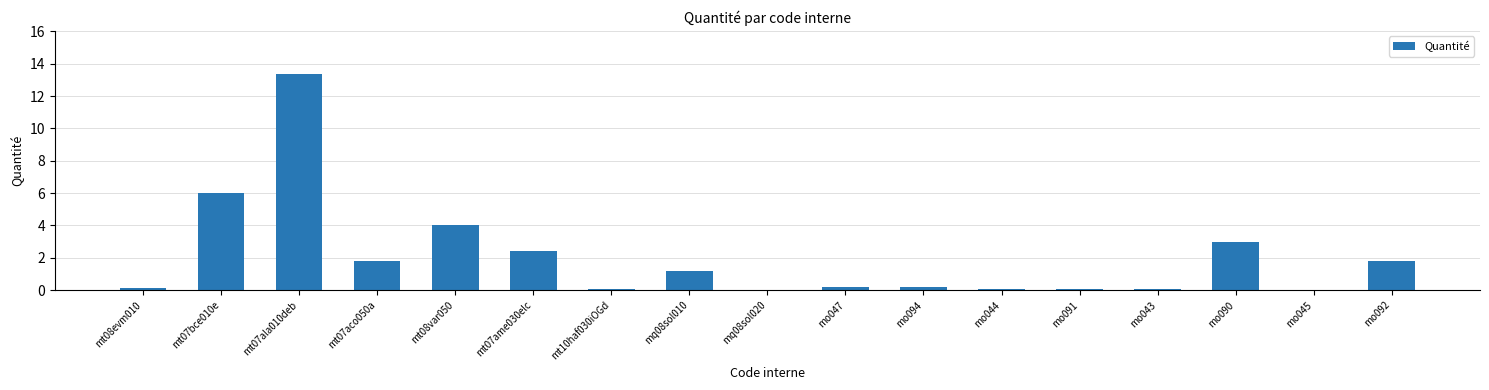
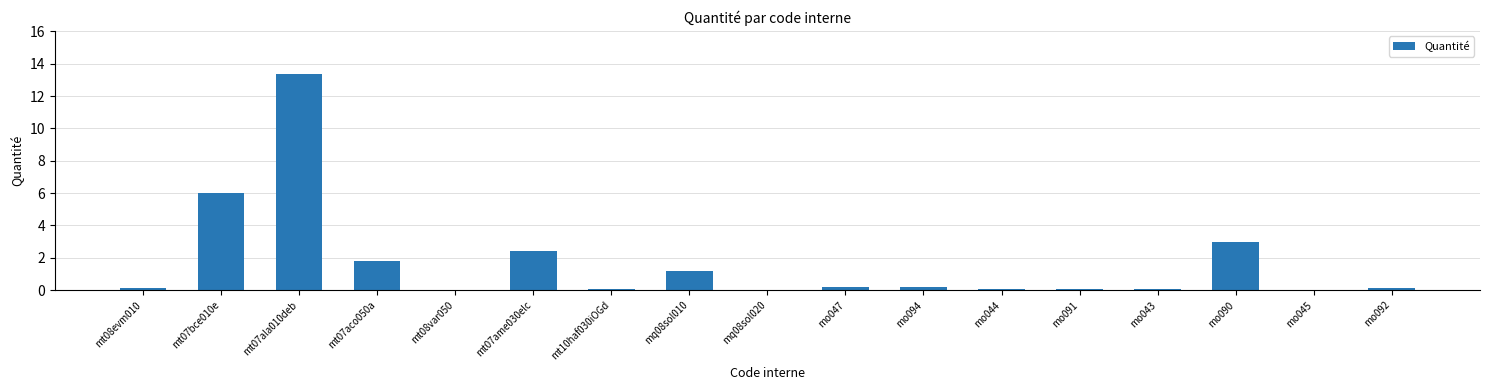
mt08var050: 4.0 -> 0.0
mo092: 1.8 -> 0.1
